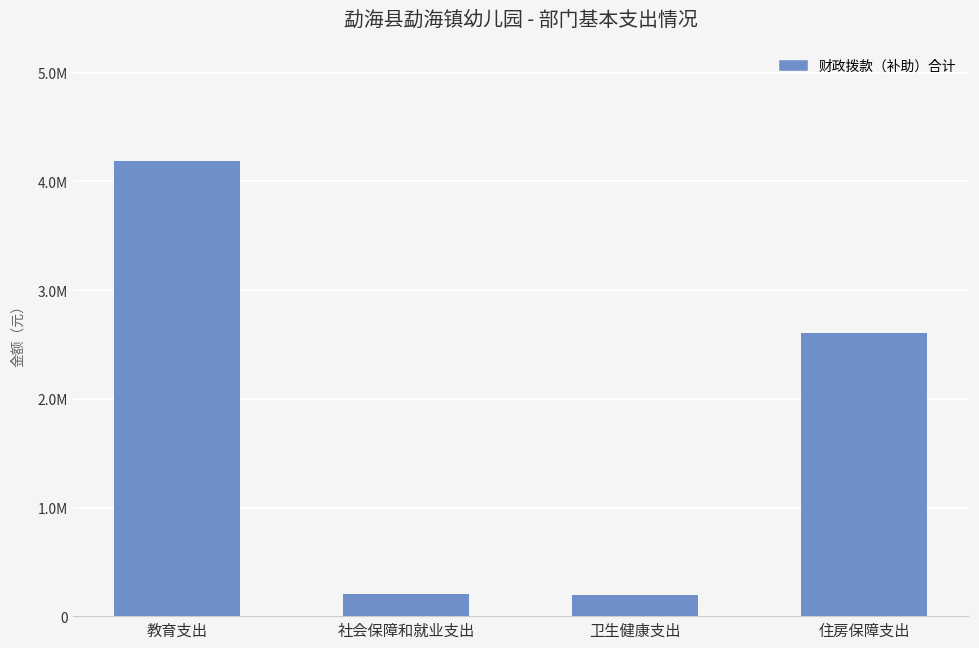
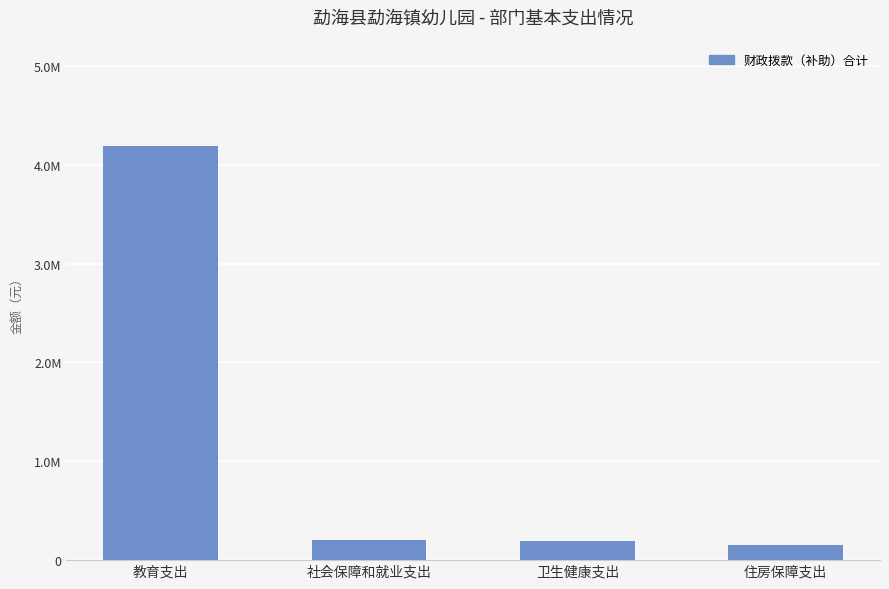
住房保障支出: 2600000 -> 200000
